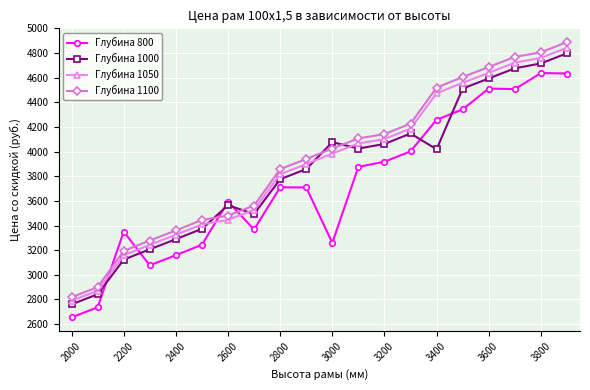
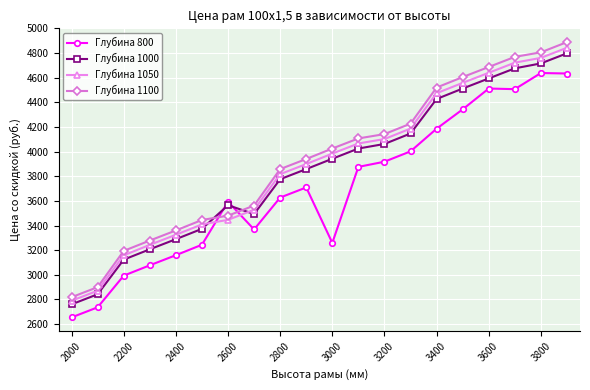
Глубина 800, 2200: 3350 -> 2990
Глубина 800, 2800: 3710 -> 3630
Глубина 1000, 3000: 4080 -> 3940
Глубина 800, 3400: 4260 -> 4190
Глубина 1000, 3400: 4020 -> 4430
